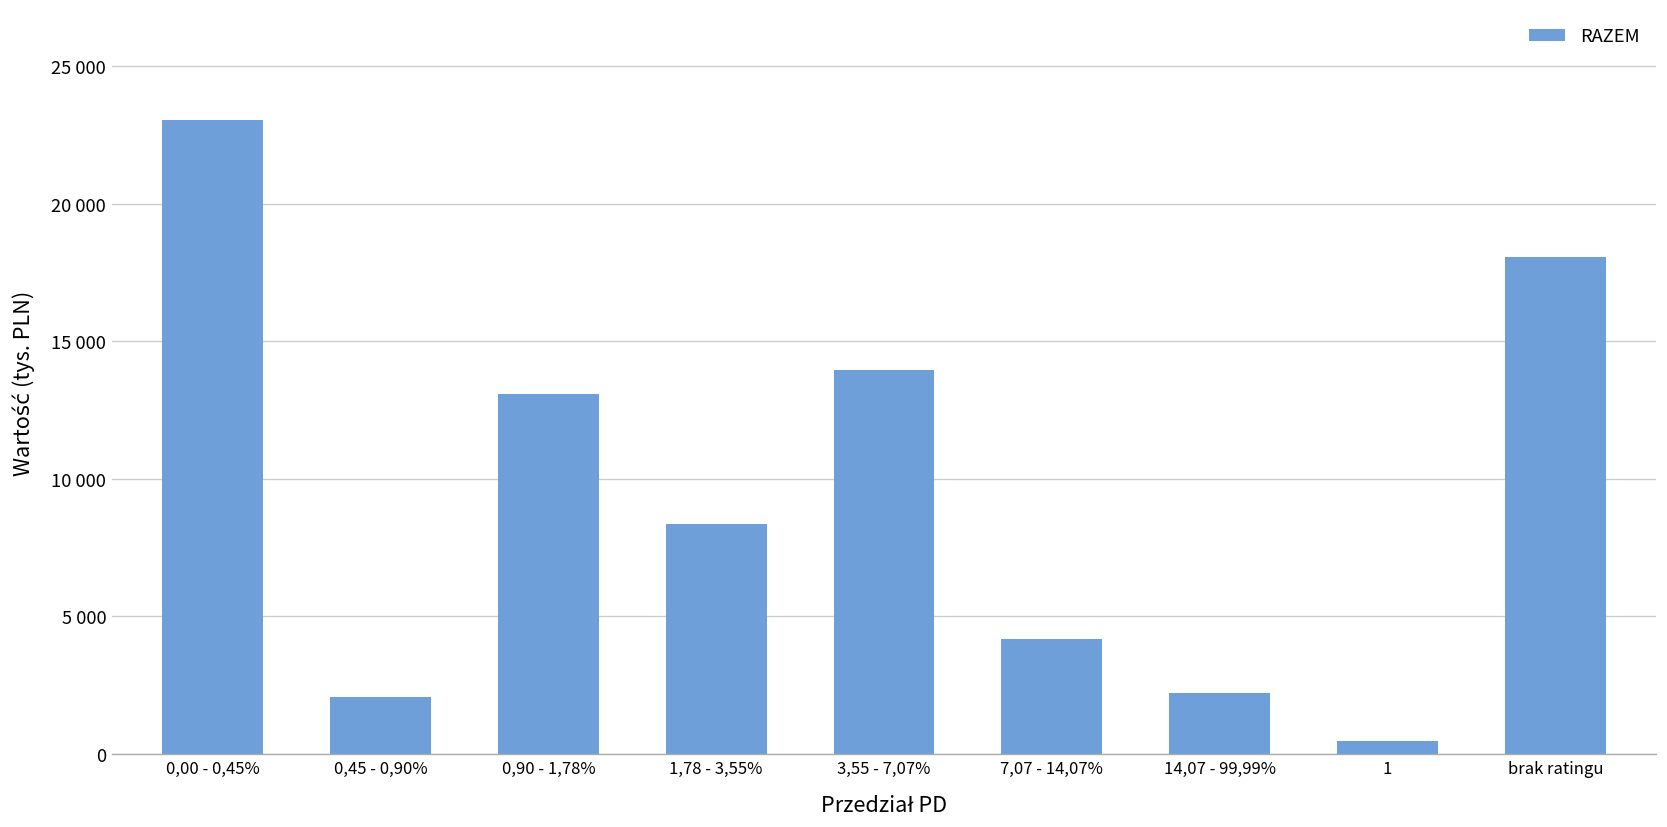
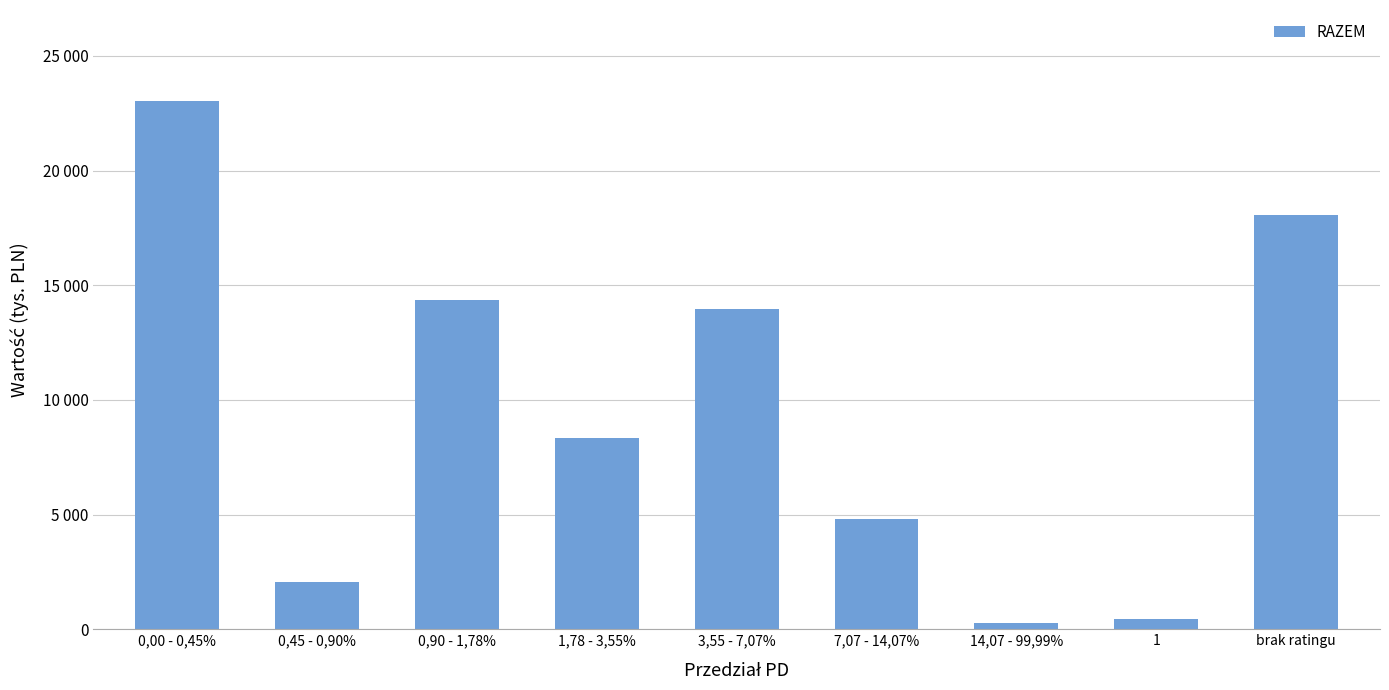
0,90 - 1,78%: 13100 -> 14300
7,07 - 14,07%: 4200 -> 4800
14,07 - 99,99%: 2200 -> 300
